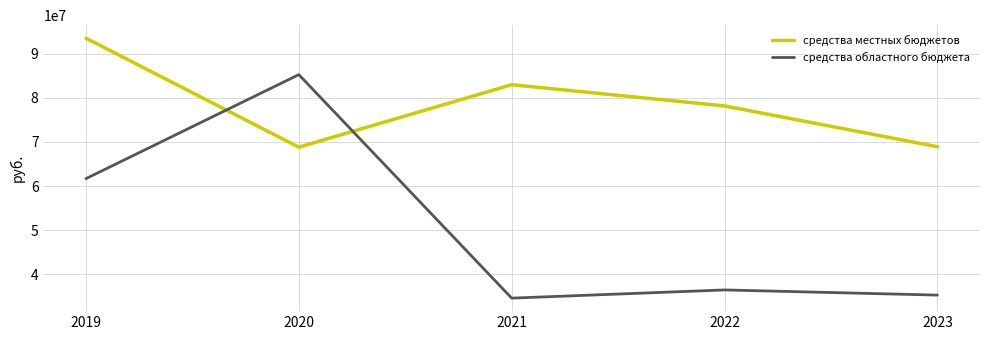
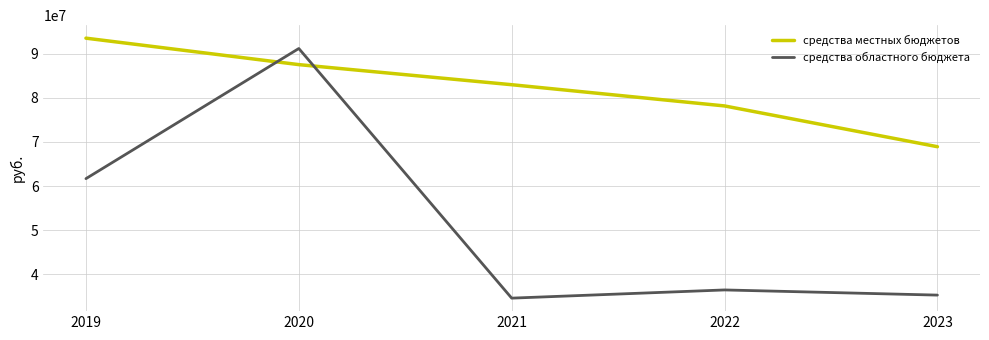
средства местных бюджетов, 2020: 69000000 -> 87000000
средства областного бюджета, 2020: 85000000 -> 91000000
